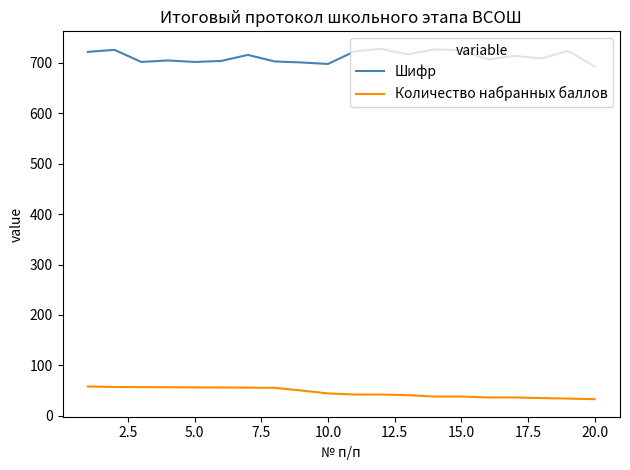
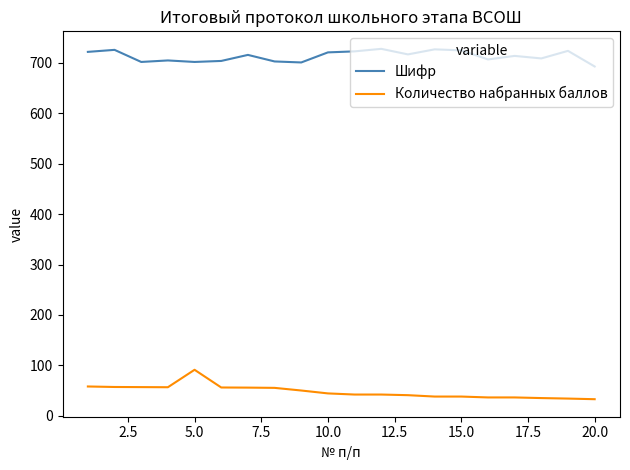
Количество набранных баллов, 5.0: 60 -> 90
Шифр, 10.0: 700 -> 720
